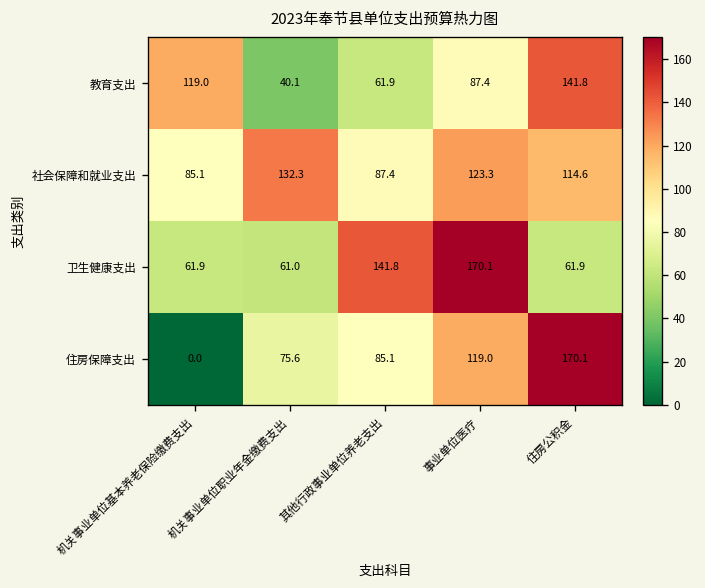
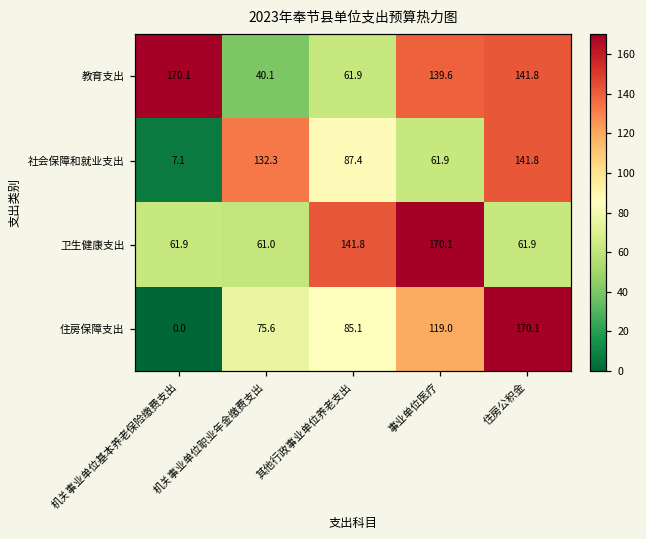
教育支出, 机关事业单位基本养老保险缴费支出: 119.0 -> 170.1
教育支出, 事业单位医疗: 87.4 -> 139.6
社会保障和就业支出, 机关事业单位基本养老保险缴费支出: 85.1 -> 7.1
社会保障和就业支出, 事业单位医疗: 123.3 -> 61.9
社会保障和就业支出, 住房公积金: 114.6 -> 141.8
